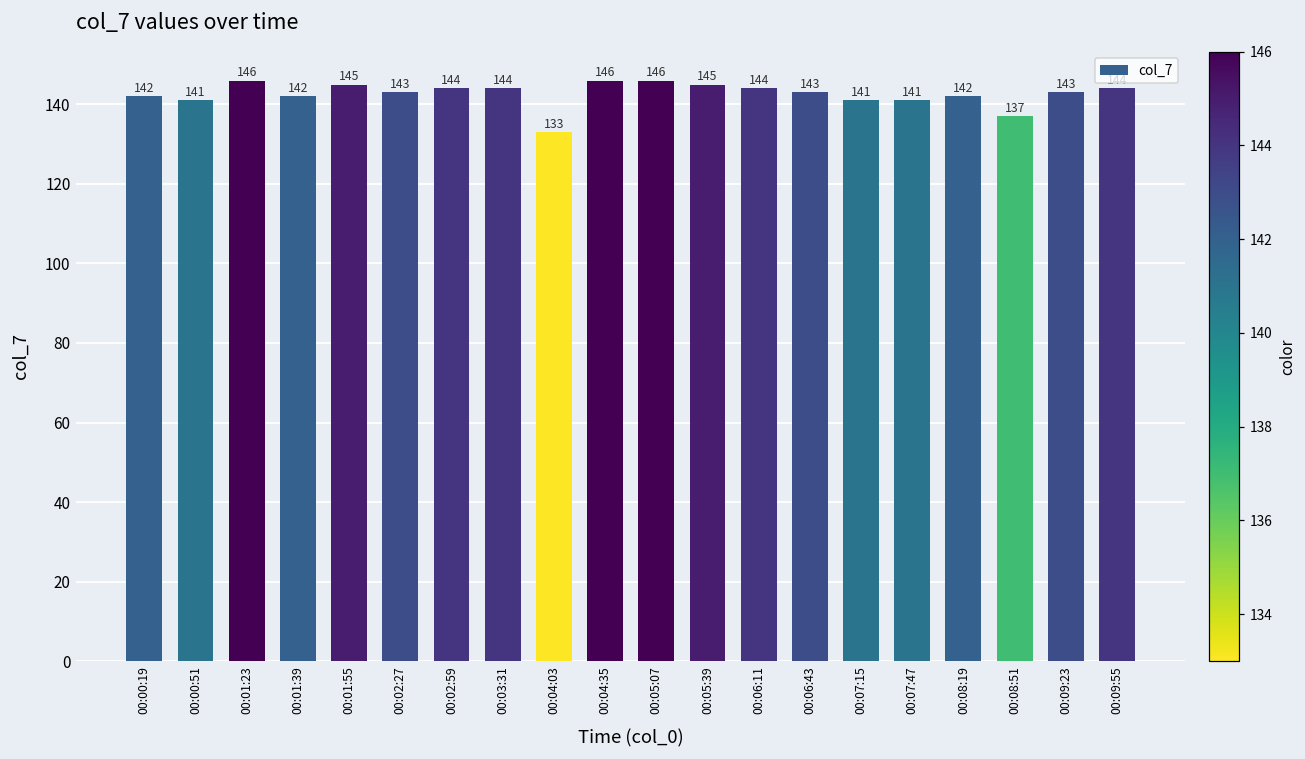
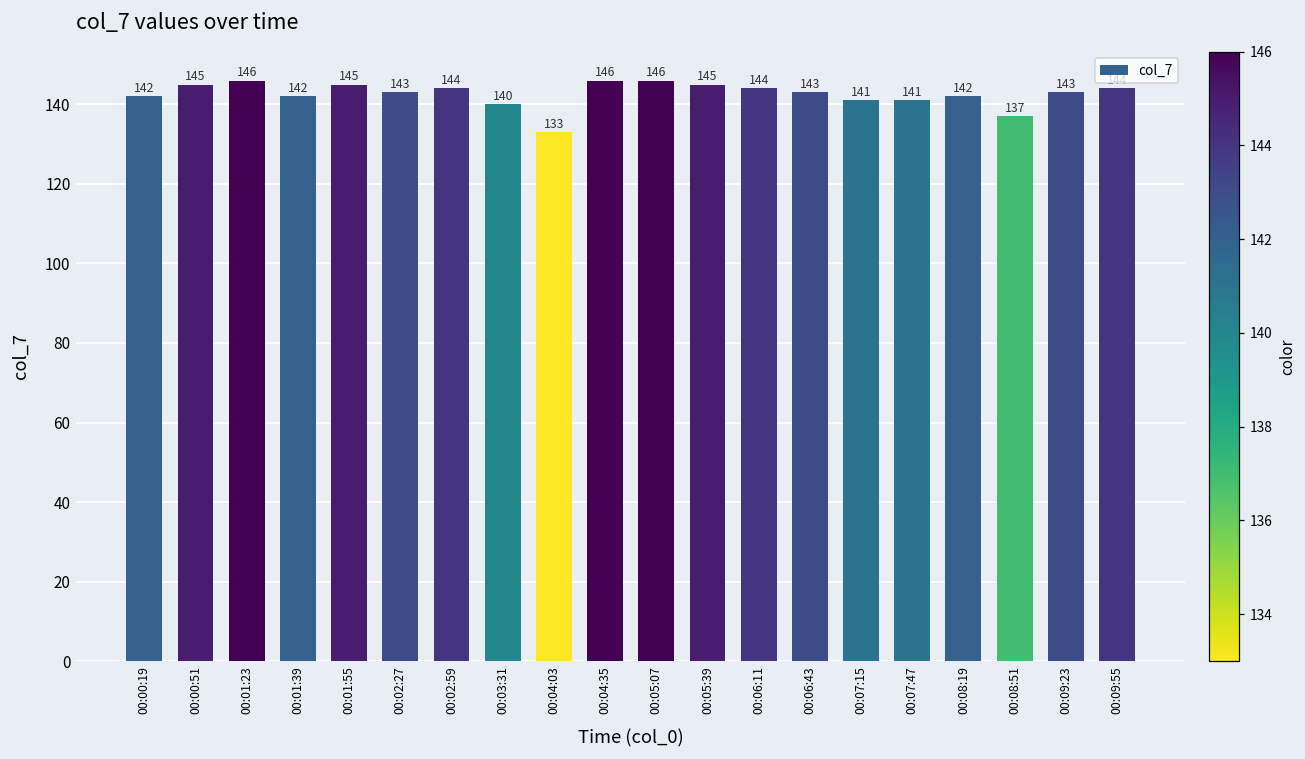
00:00:51: 141 -> 145
00:03:31: 144 -> 140
